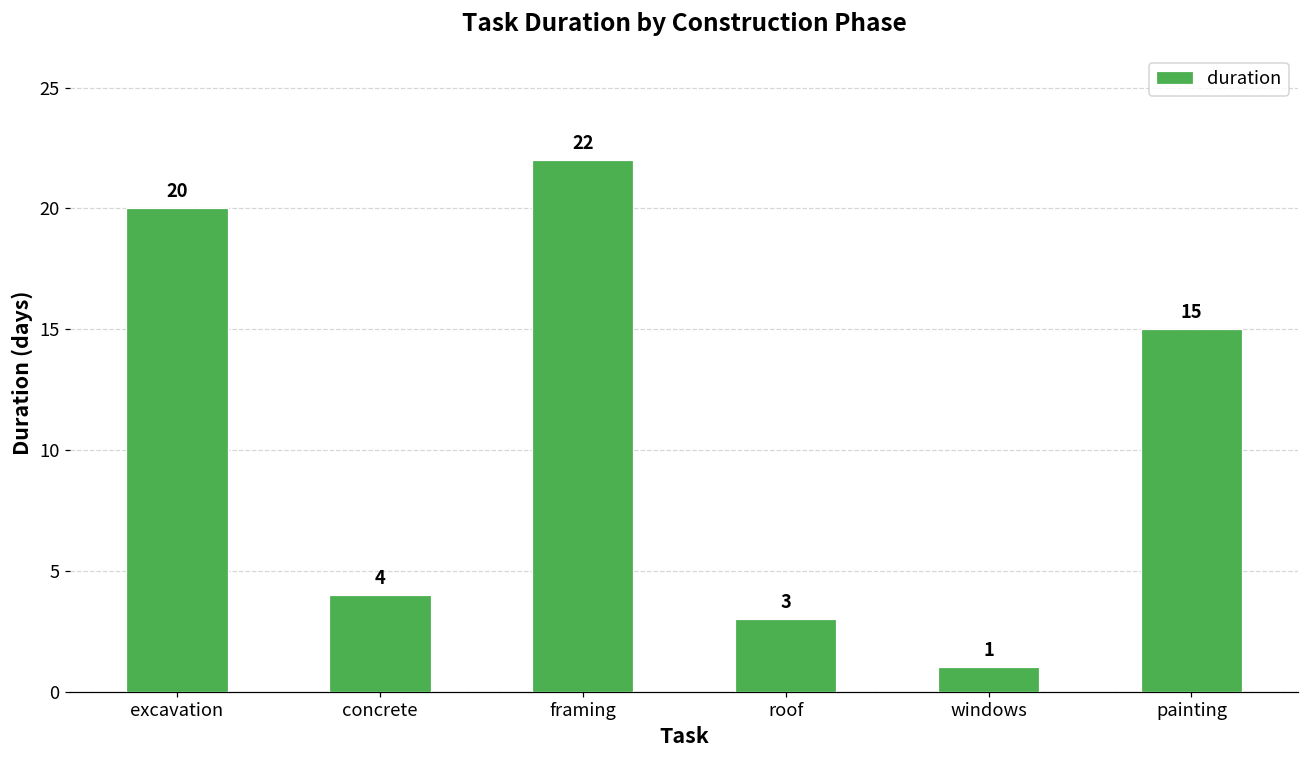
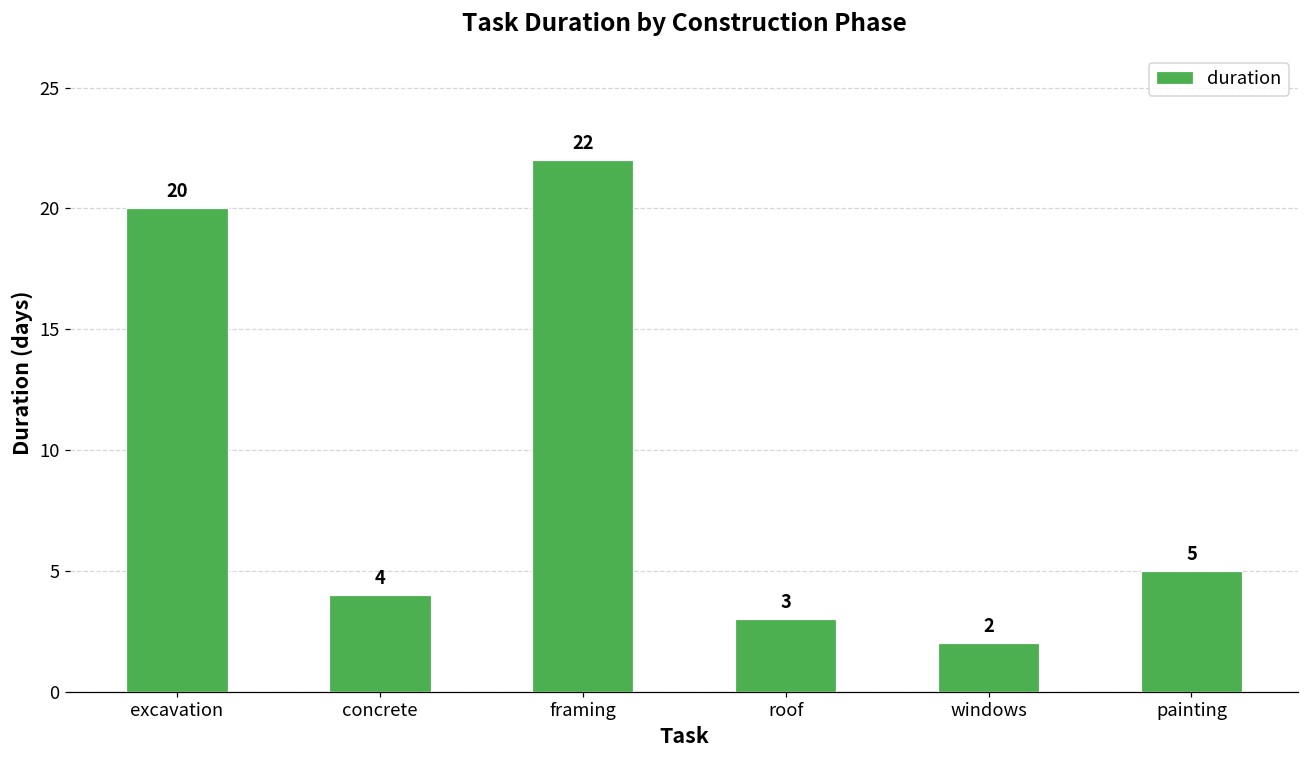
windows: 1 -> 2
painting: 15 -> 5
